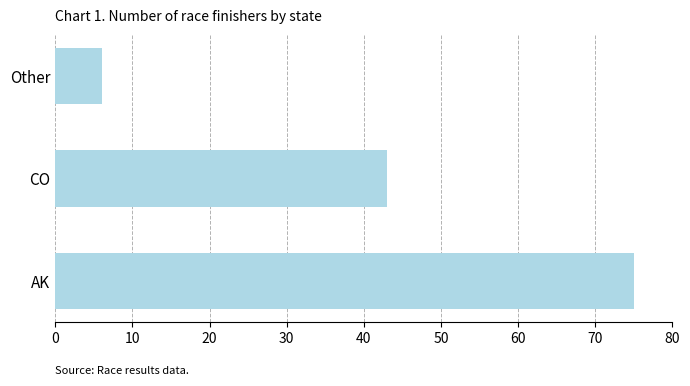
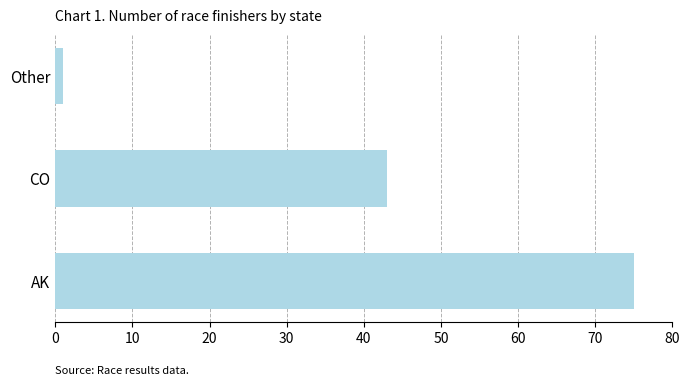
Other: 6 -> 1
